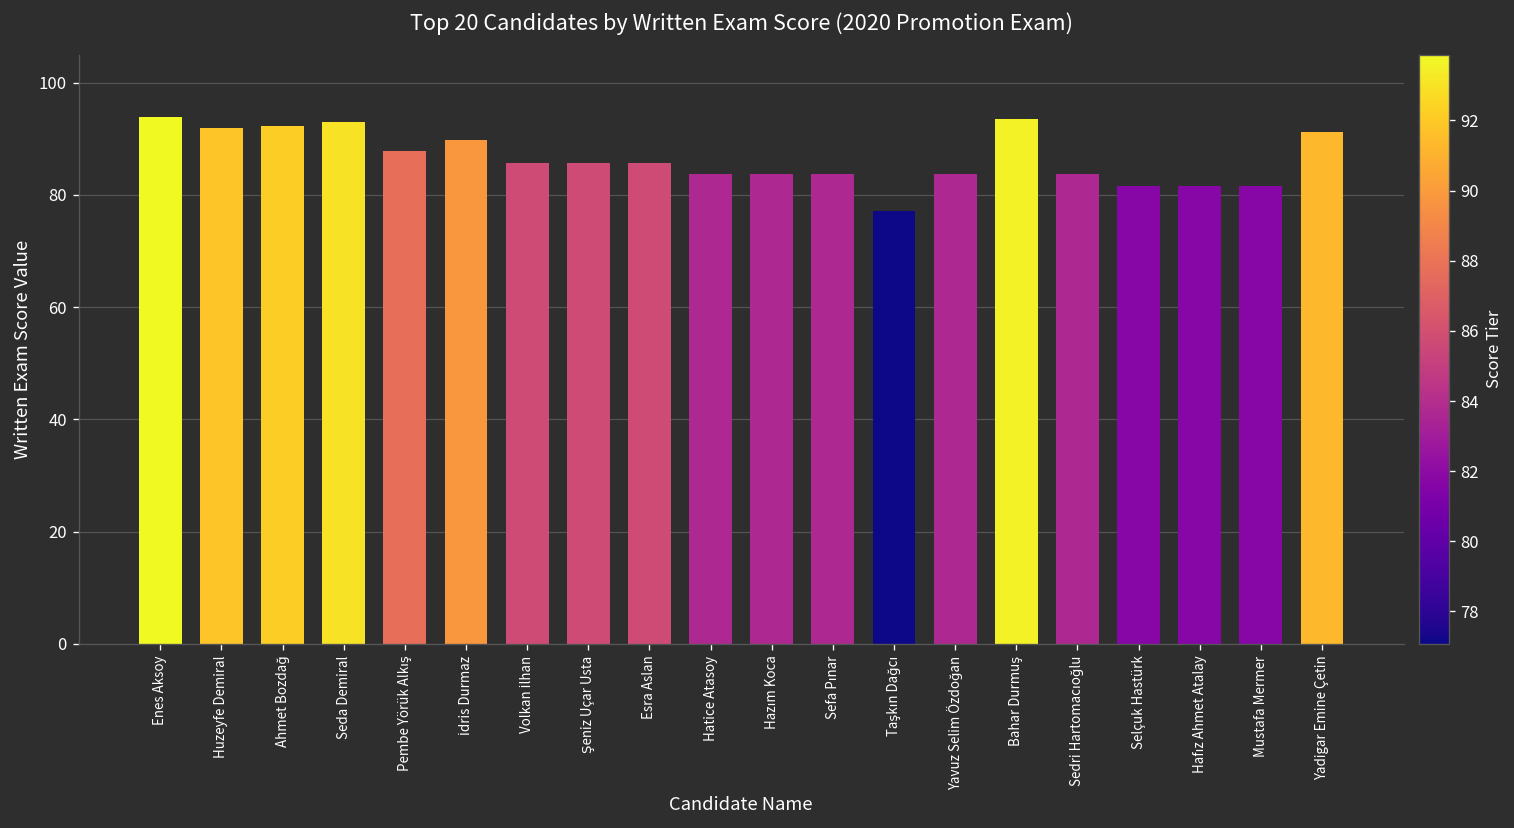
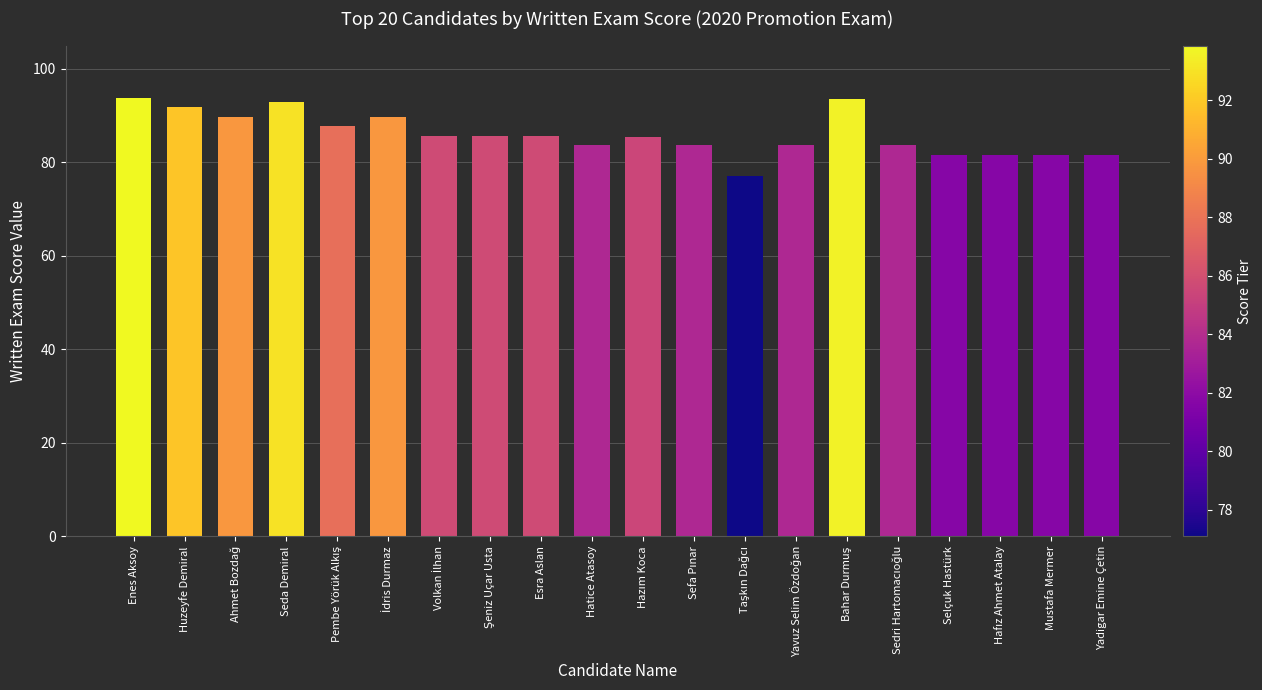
Ahmet Bozdağ: 92 -> 90
Hazım Koca: 84 -> 85
Yadigar Emine Çetin: 91 -> 82
